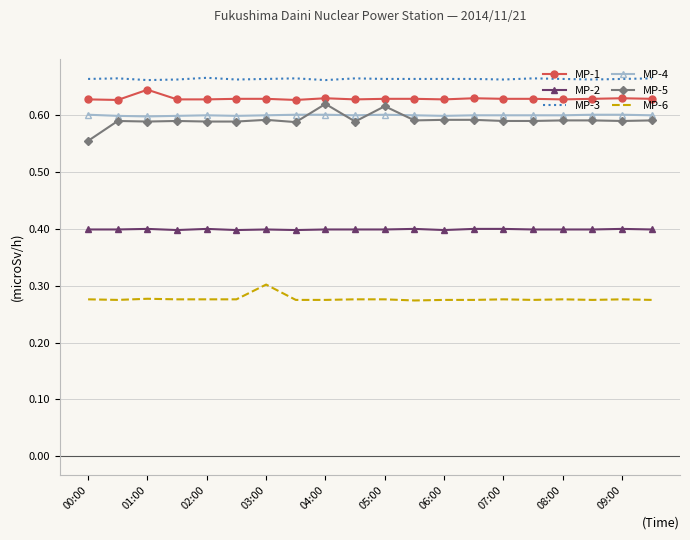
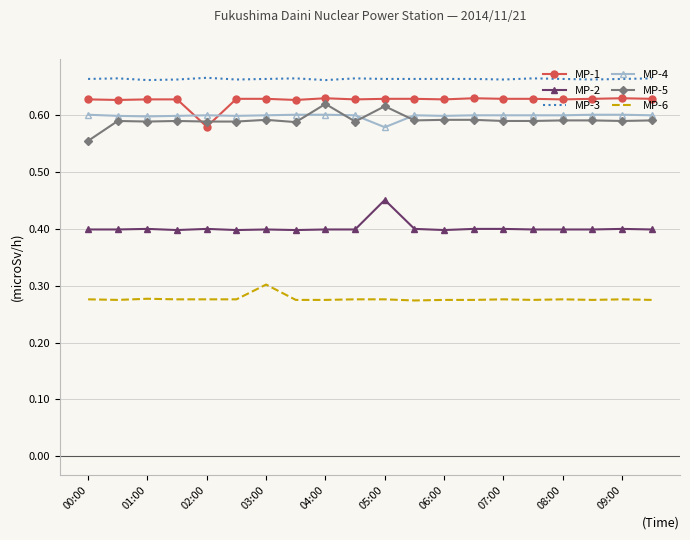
MP-1, 01:00: 0.65 -> 0.63
MP-1, 02:00: 0.63 -> 0.58
MP-2, 05:00: 0.40 -> 0.45
MP-4, 05:00: 0.60 -> 0.58
